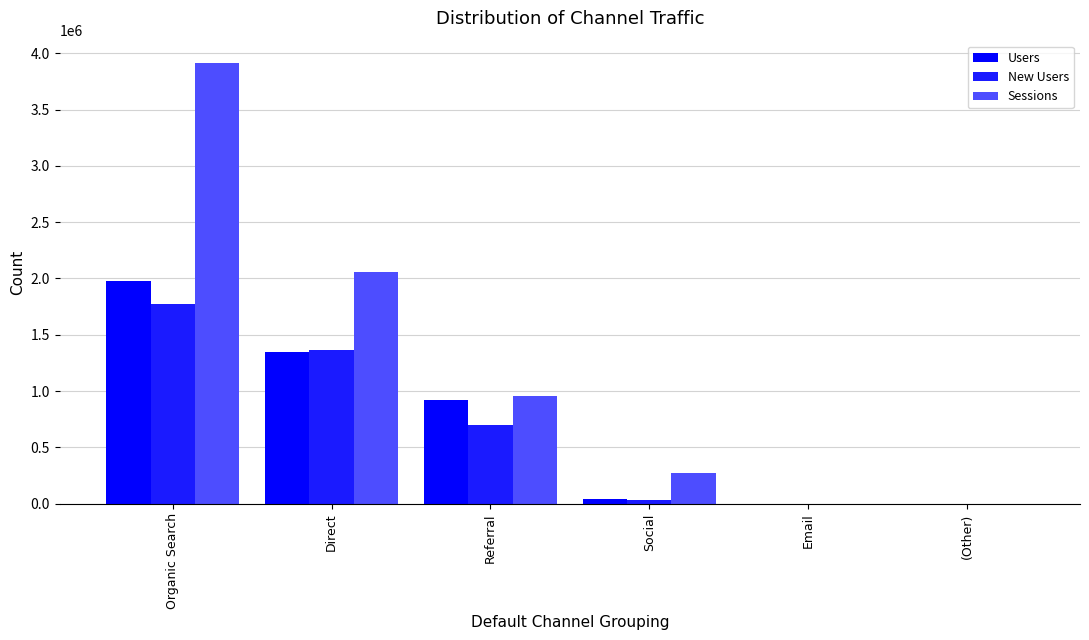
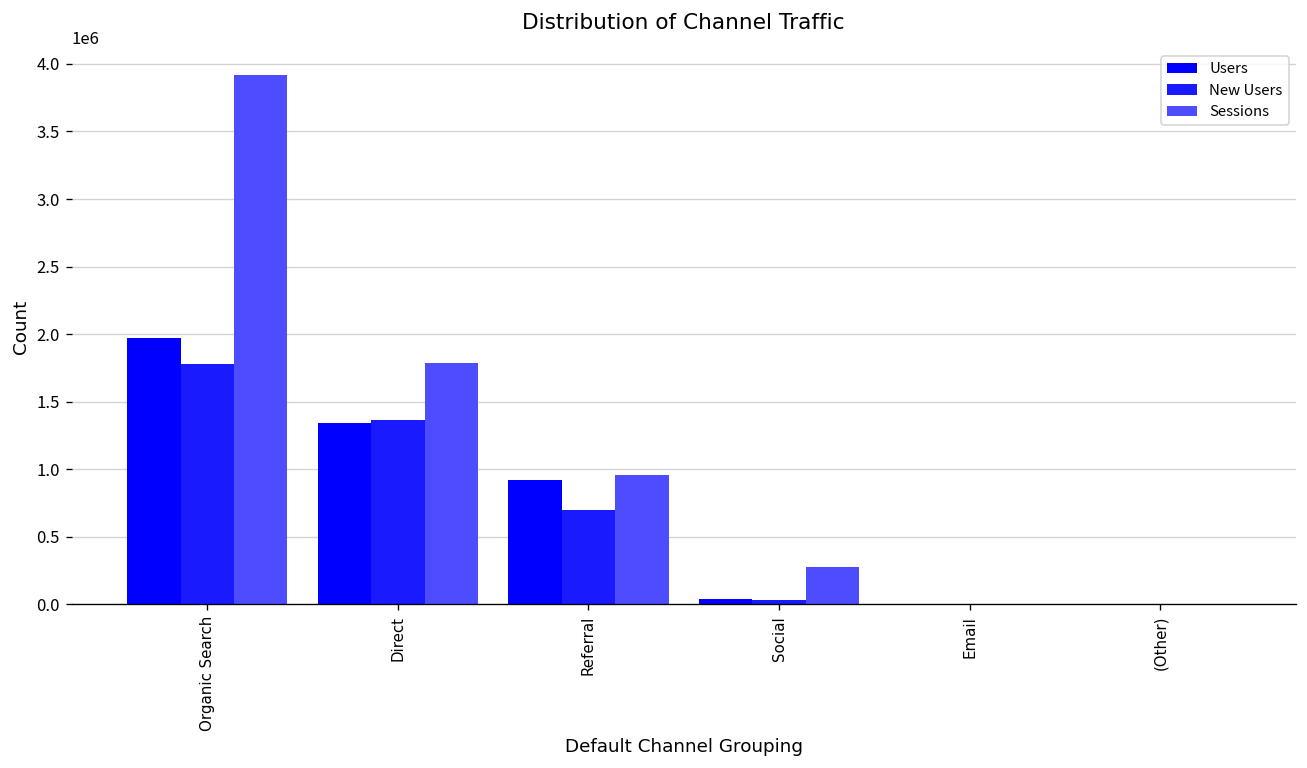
Sessions, Direct: 2060000 -> 1780000
